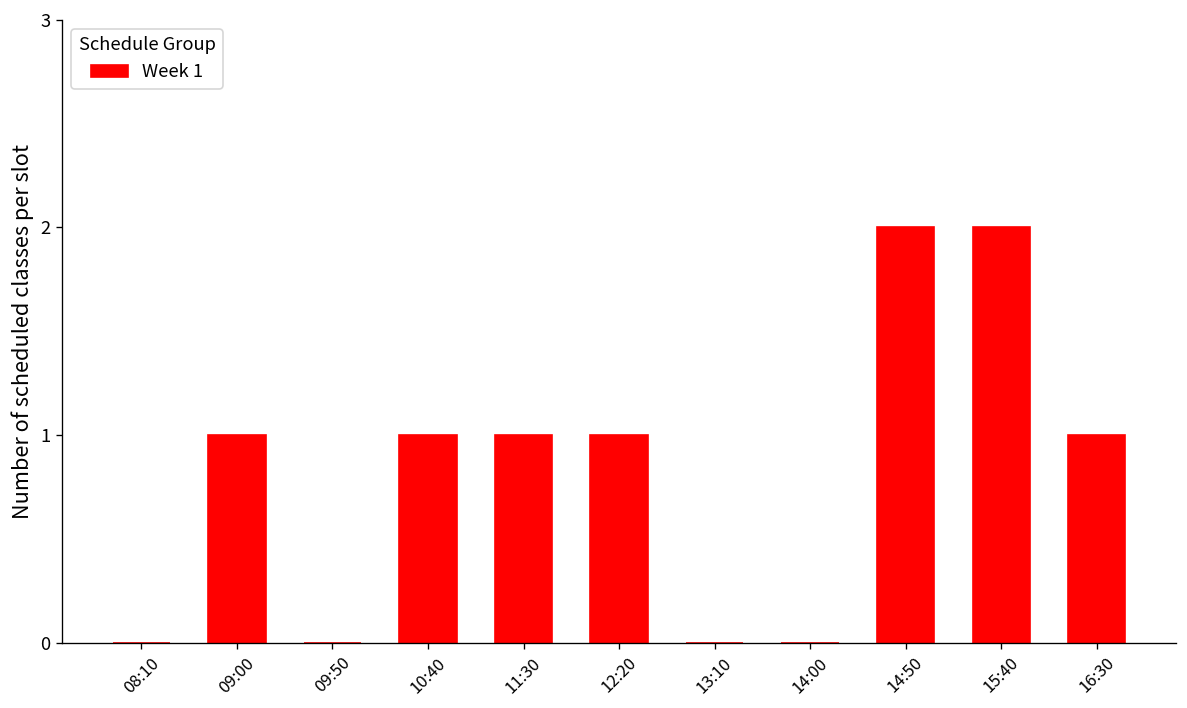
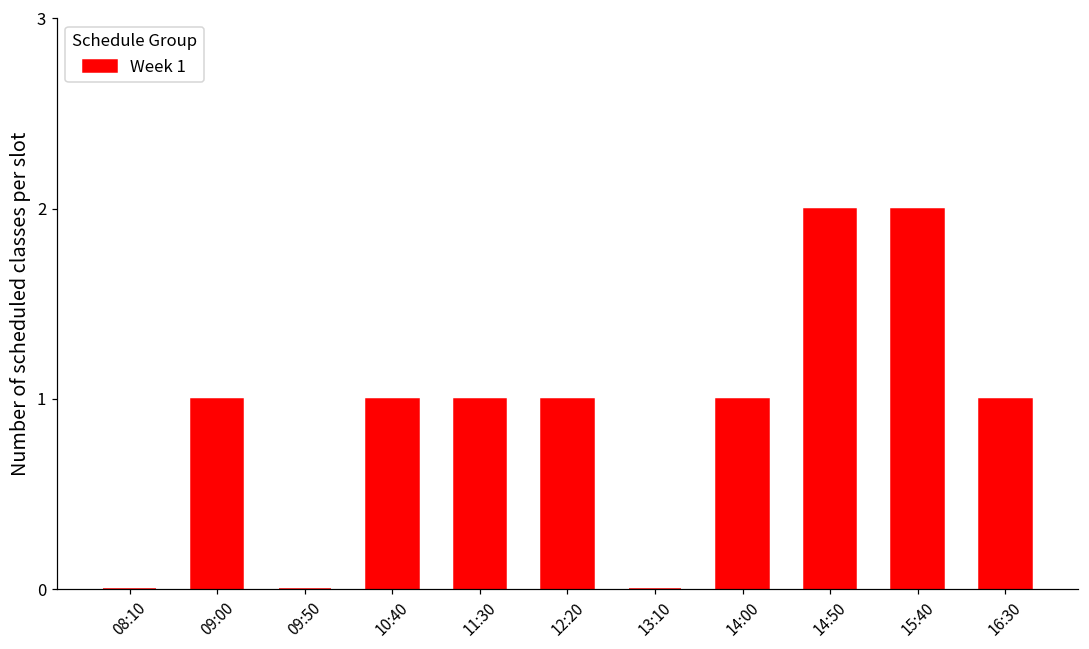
14:00: 0 -> 1
